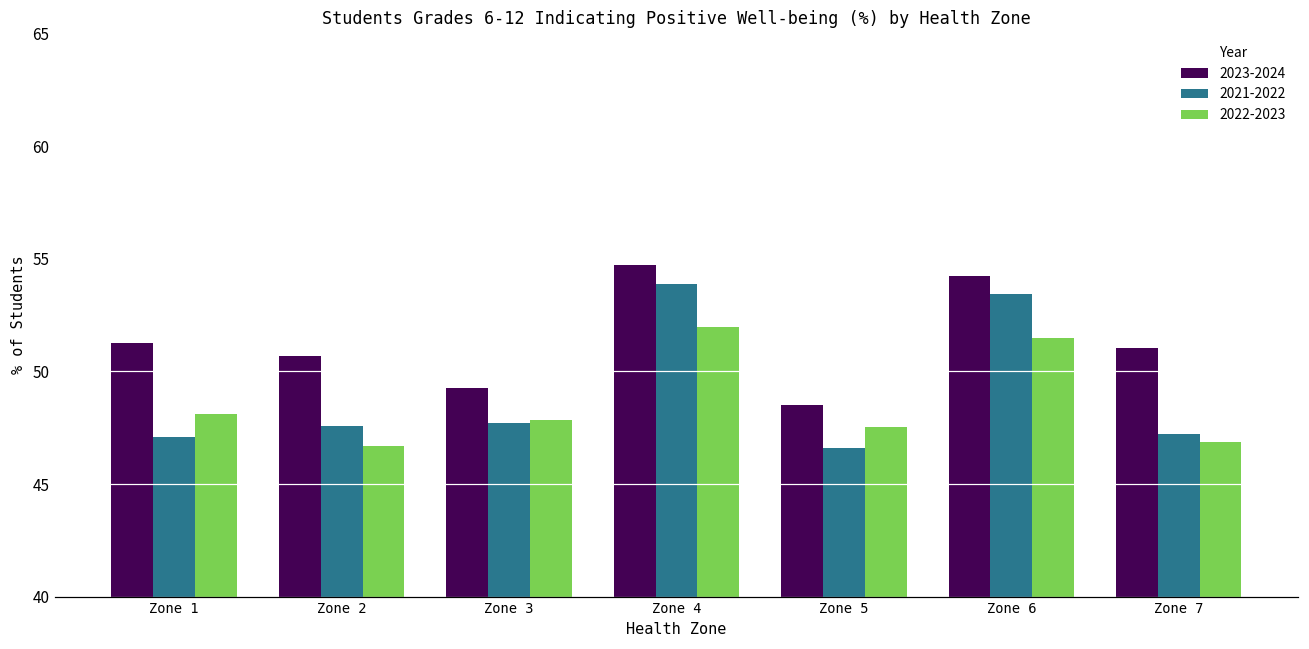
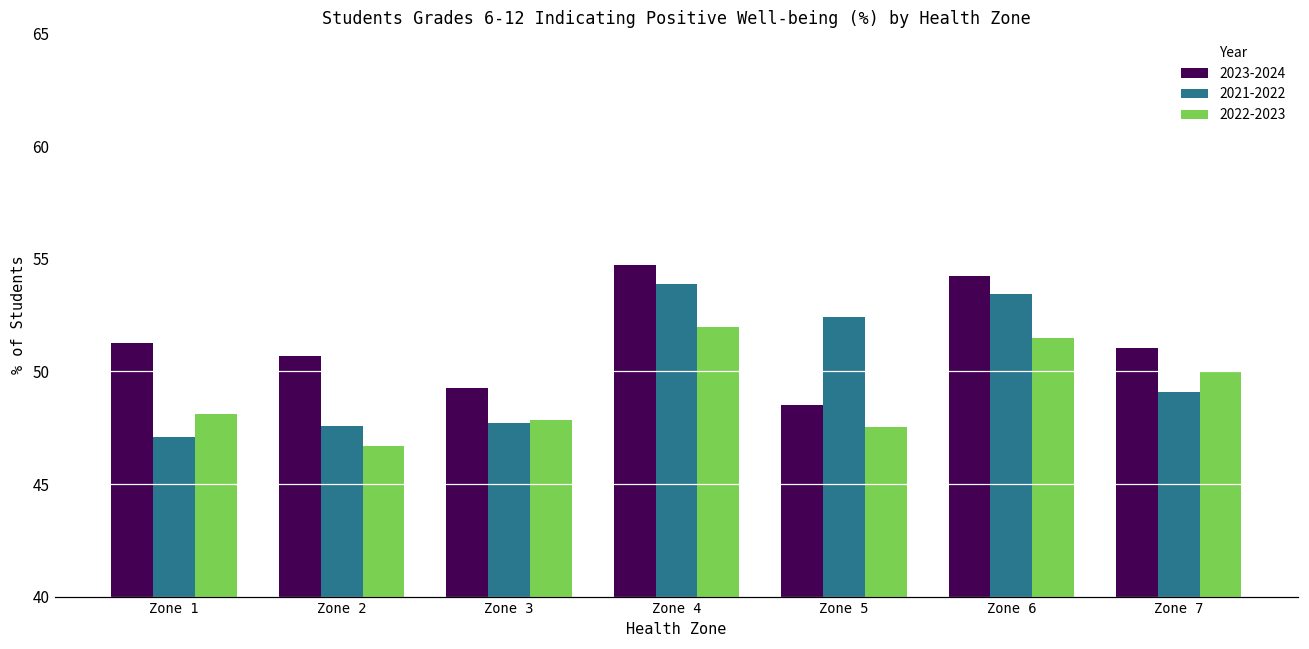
2021-2022, Zone 5: 46.6 -> 52.4
2021-2022, Zone 7: 47.2 -> 49.1
2022-2023, Zone 7: 46.9 -> 50.0
